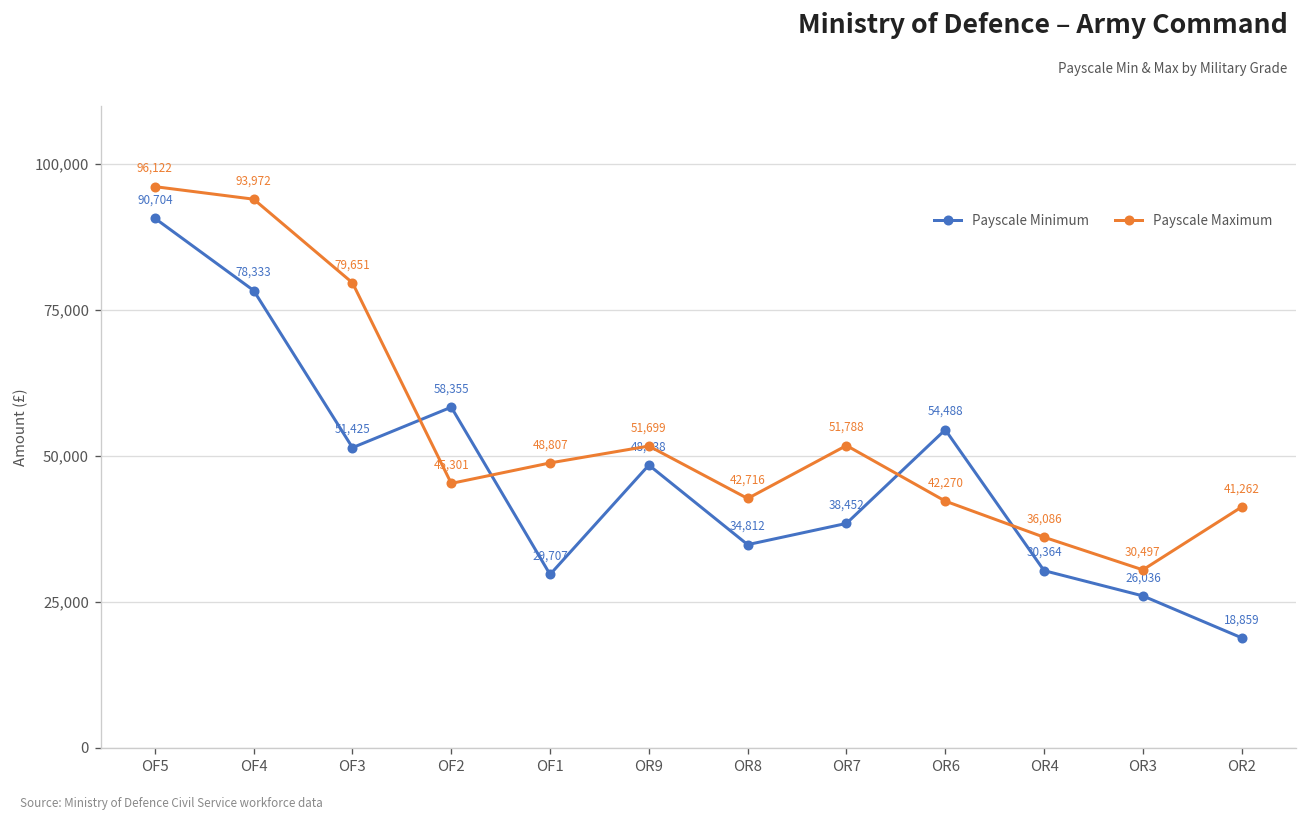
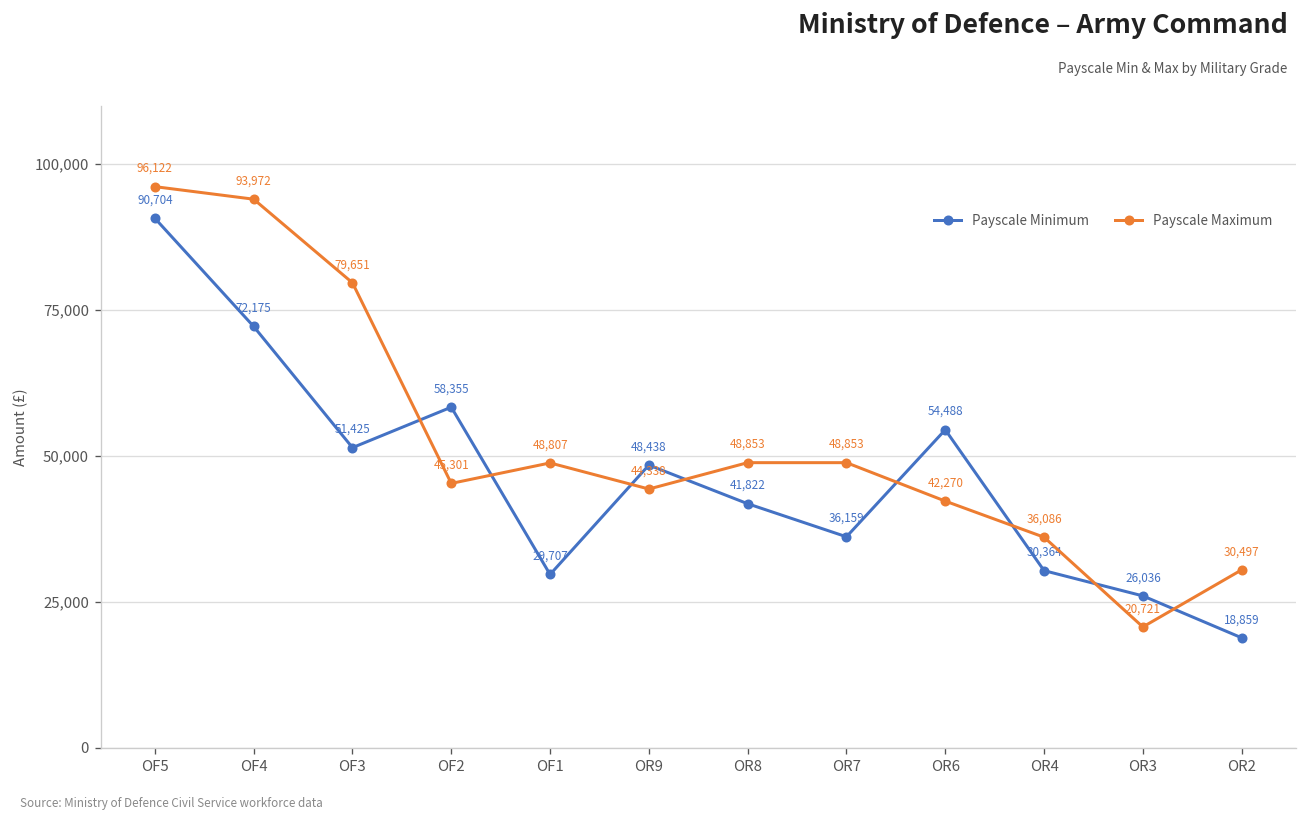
Payscale Minimum, OF4: 78,333 -> 72,175
Payscale Maximum, OR9: 51,699 -> 44,338
Payscale Minimum, OR8: 34,812 -> 41,822
Payscale Maximum, OR8: 42,716 -> 48,853
Payscale Minimum, OR7: 38,452 -> 36,159
Payscale Maximum, OR7: 51,788 -> 48,853
Payscale Maximum, OR3: 30,497 -> 20,721
Payscale Maximum, OR2: 41,262 -> 30,497
